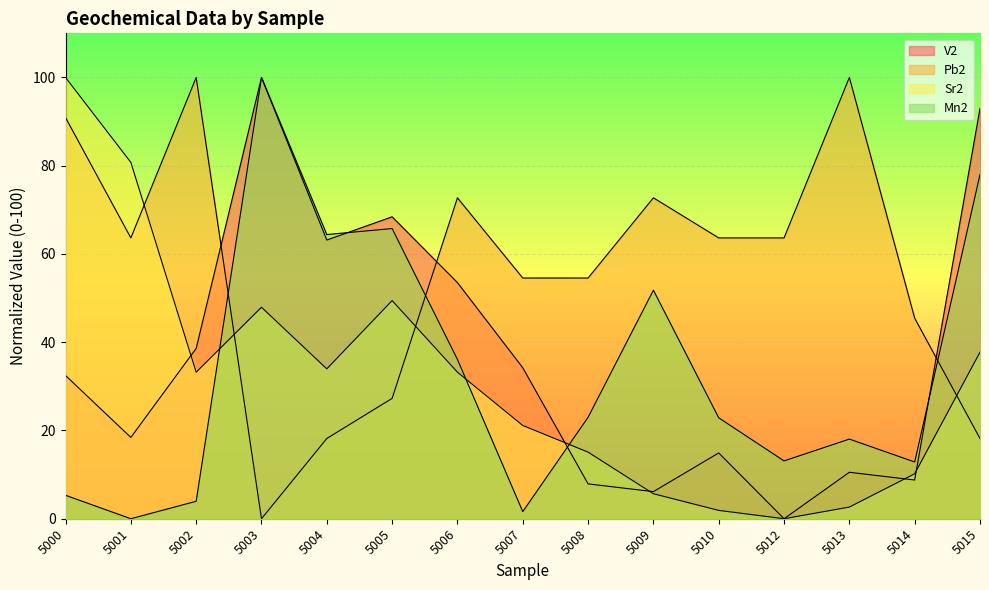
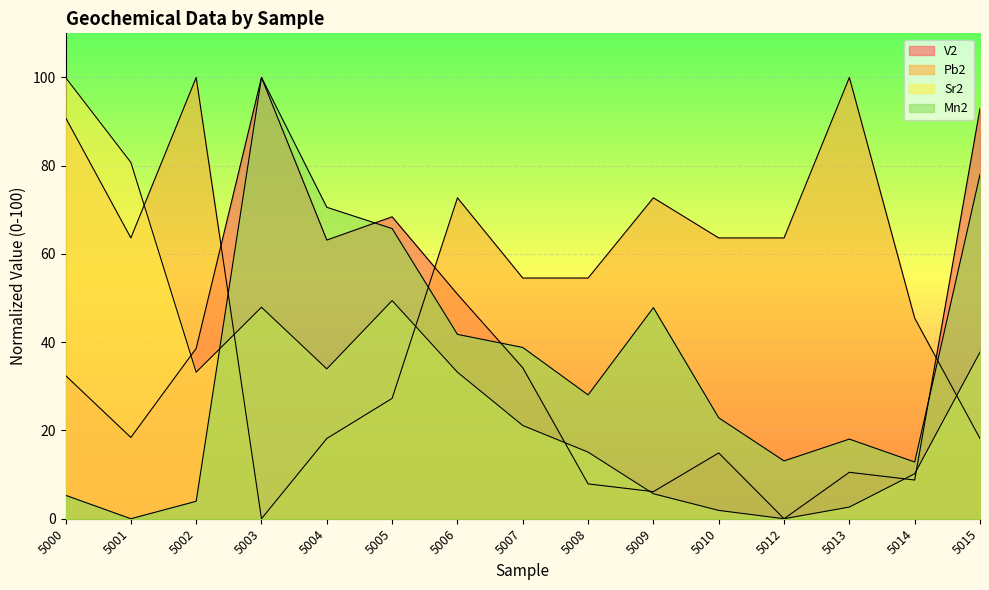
Mn2, 5004: 64 -> 71
V2, 5006: 54 -> 51
Mn2, 5006: 36 -> 42
Mn2, 5007: 2 -> 39
Mn2, 5008: 23 -> 28
Mn2, 5009: 52 -> 48
